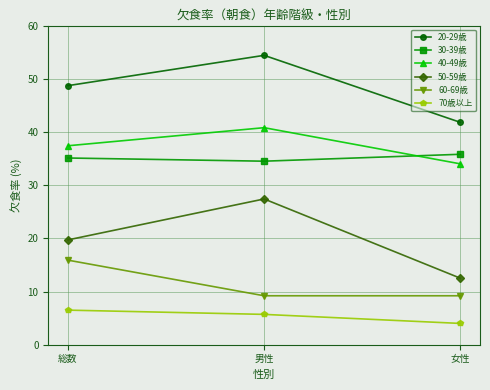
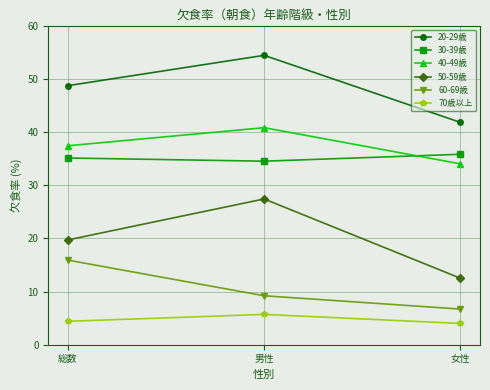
70歳以上, 総数: 7 -> 4
60-69歳, 女性: 9 -> 7
